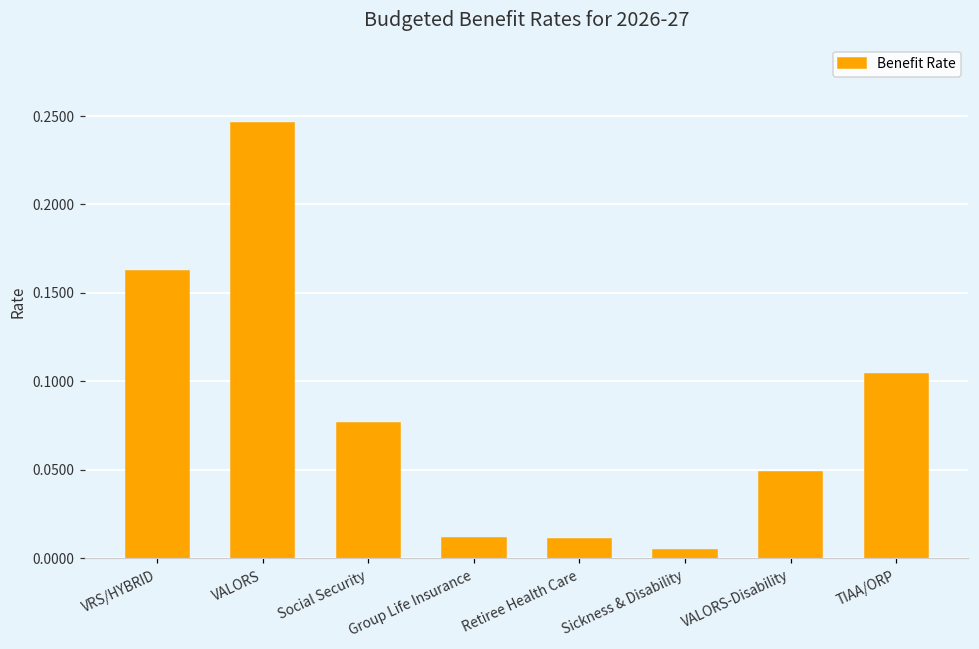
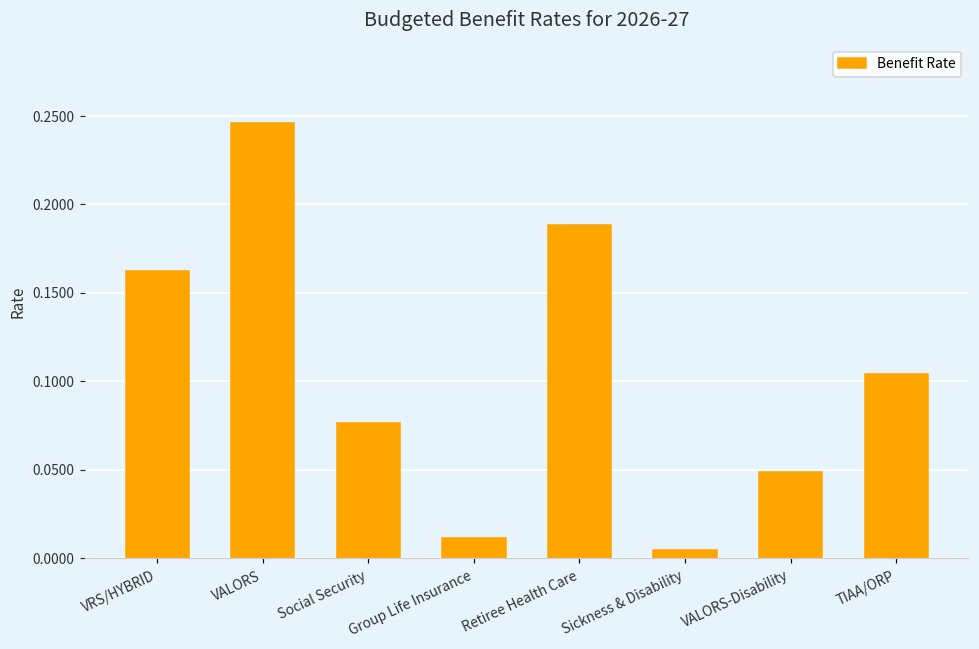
Retiree Health Care: 0.011 -> 0.188
